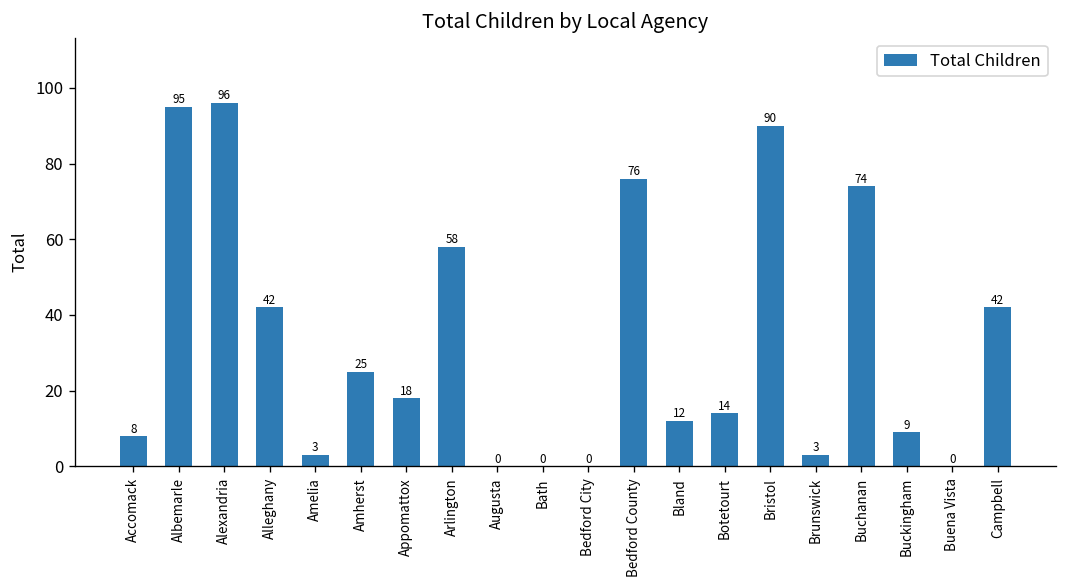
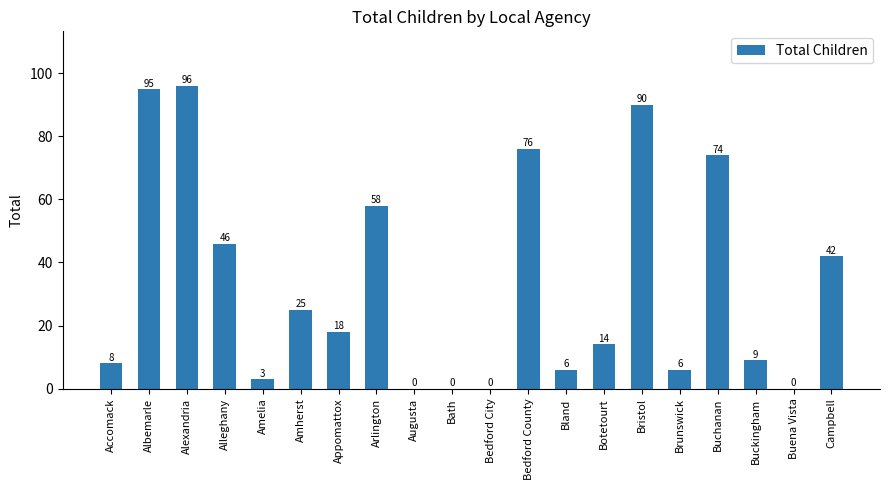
Alleghany: 42 -> 46
Bland: 12 -> 6
Brunswick: 3 -> 6
